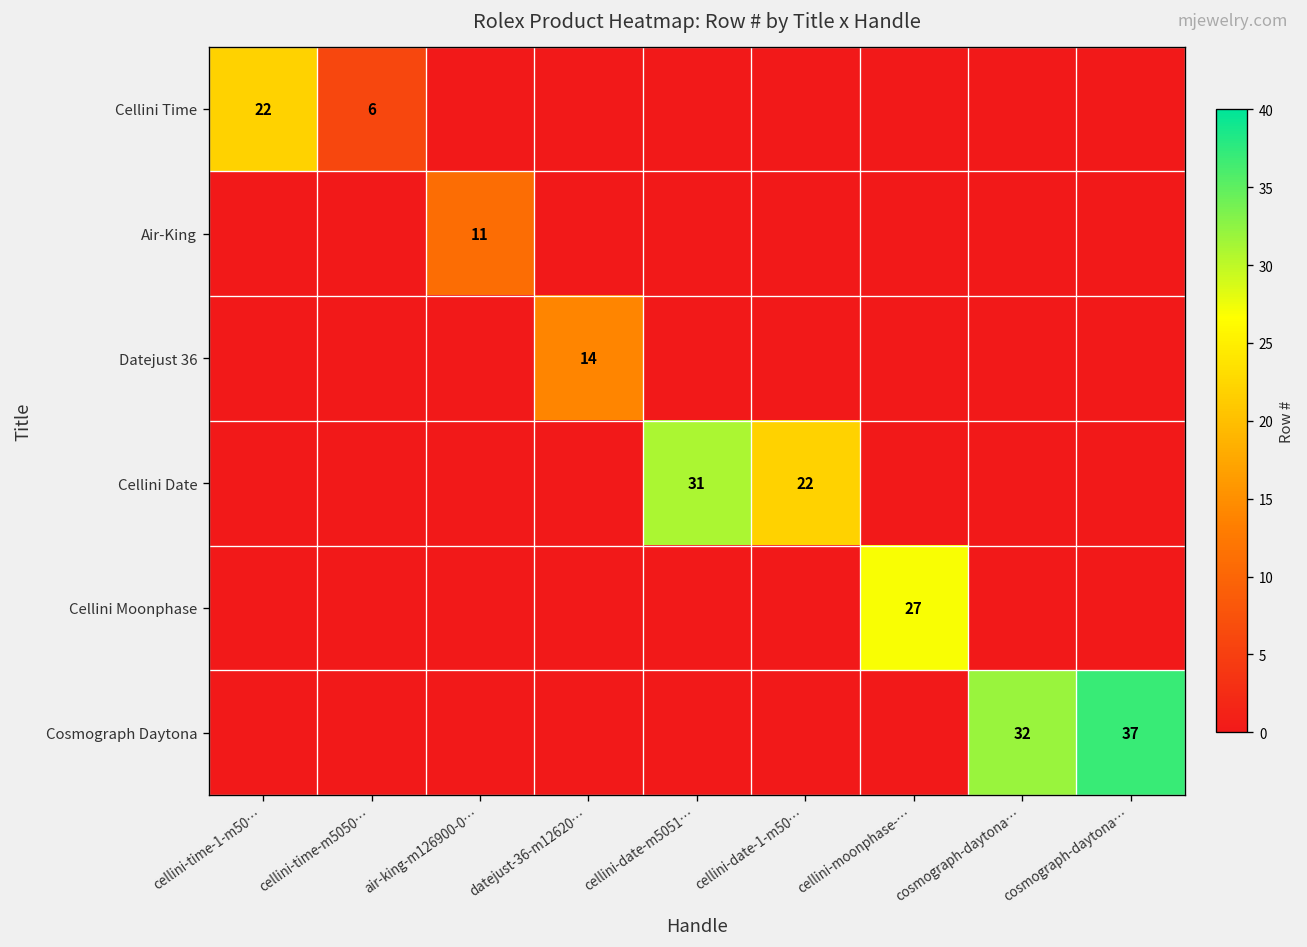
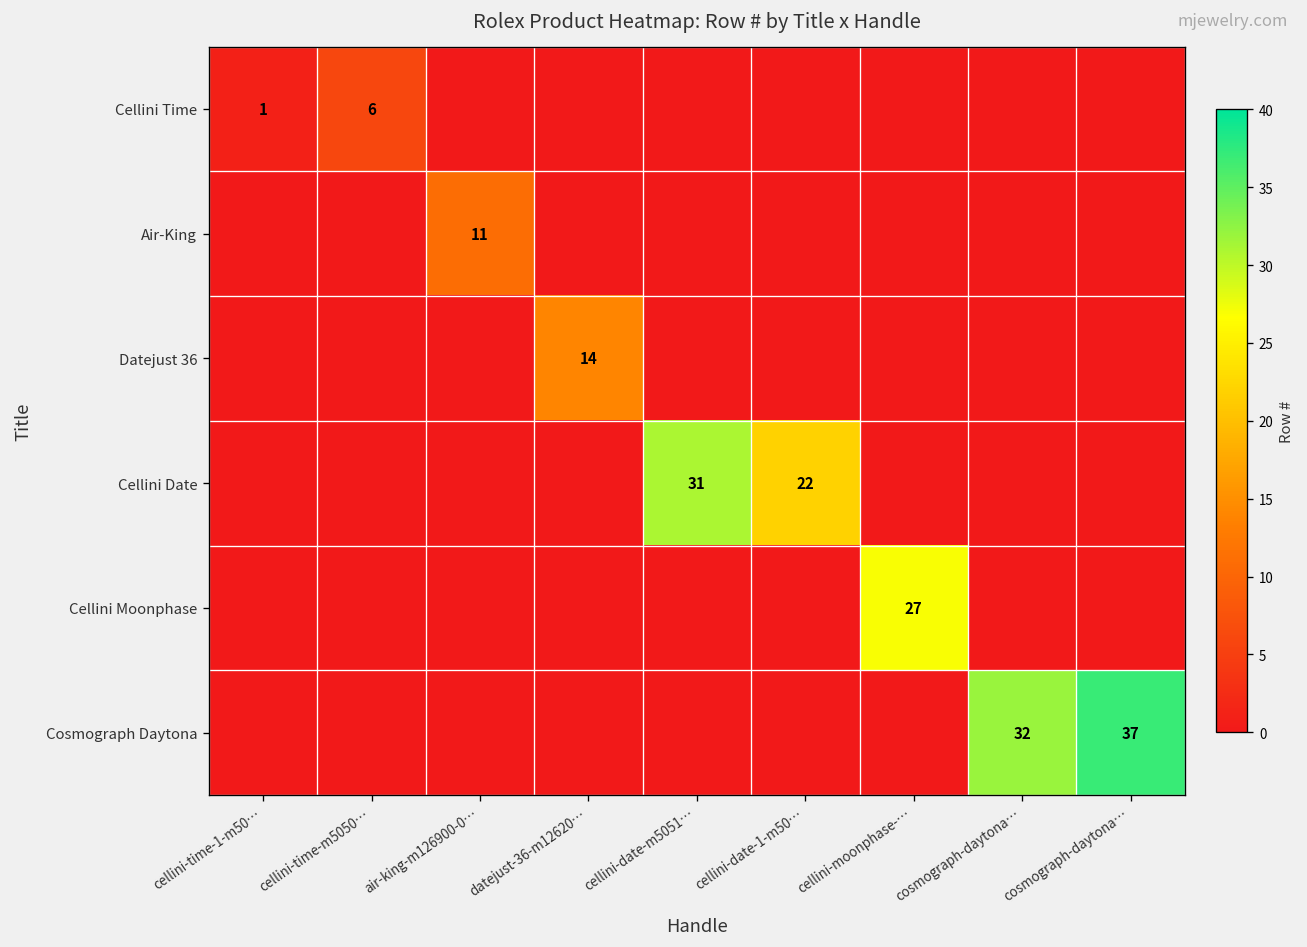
Cellini Time, cellini-time-1-m50…: 22 -> 1
